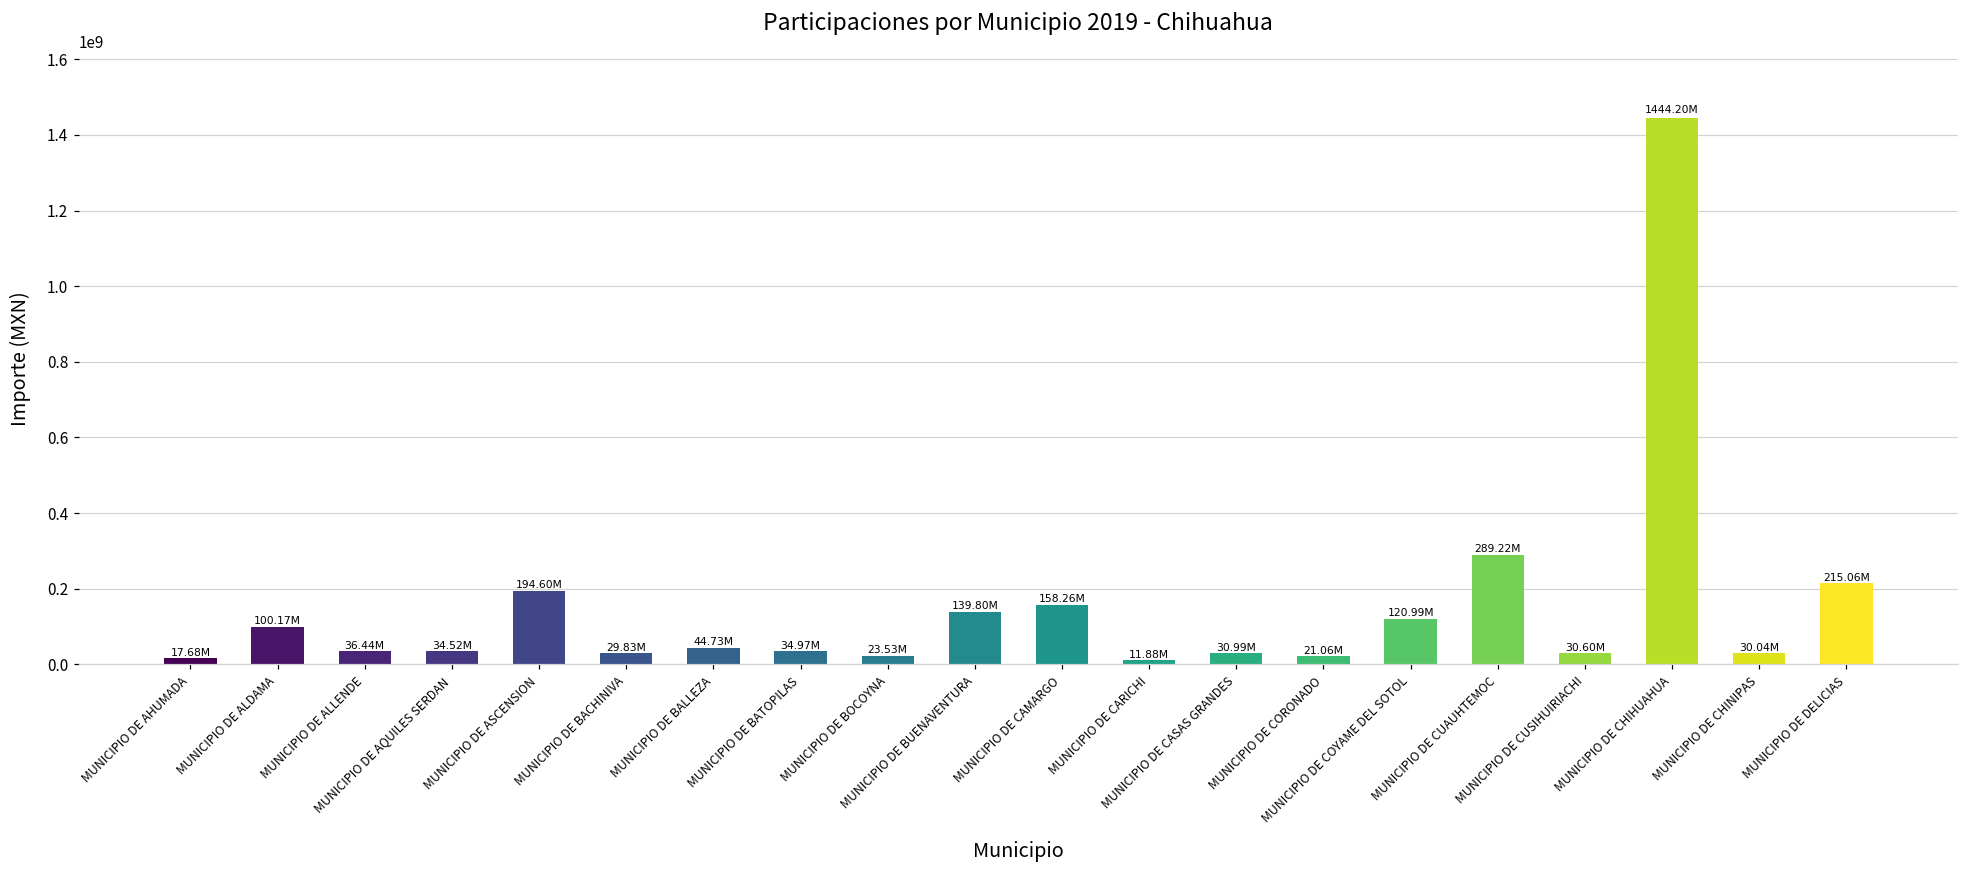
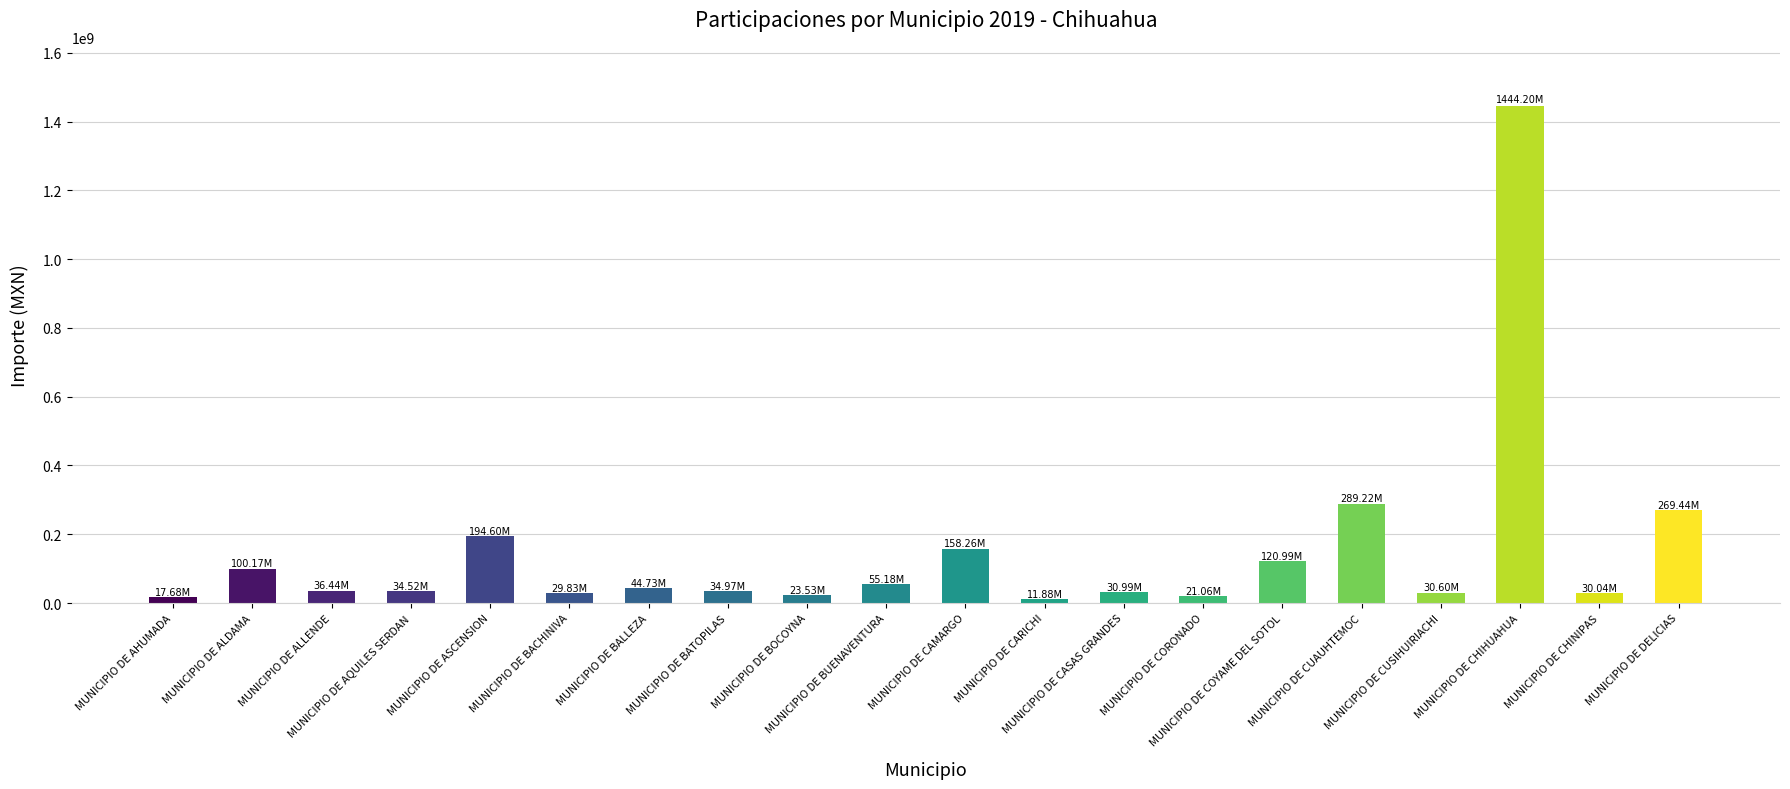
MUNICIPIO DE BUENAVENTURA: 139.80M -> 55.18M
MUNICIPIO DE DELICIAS: 215.06M -> 269.44M
